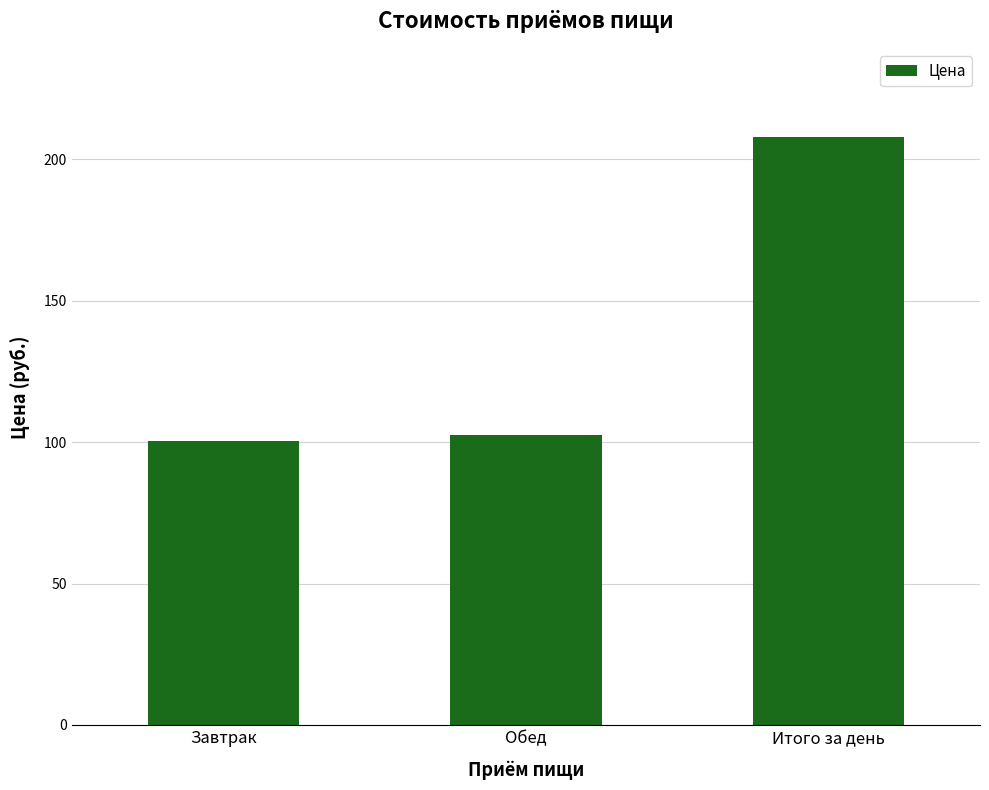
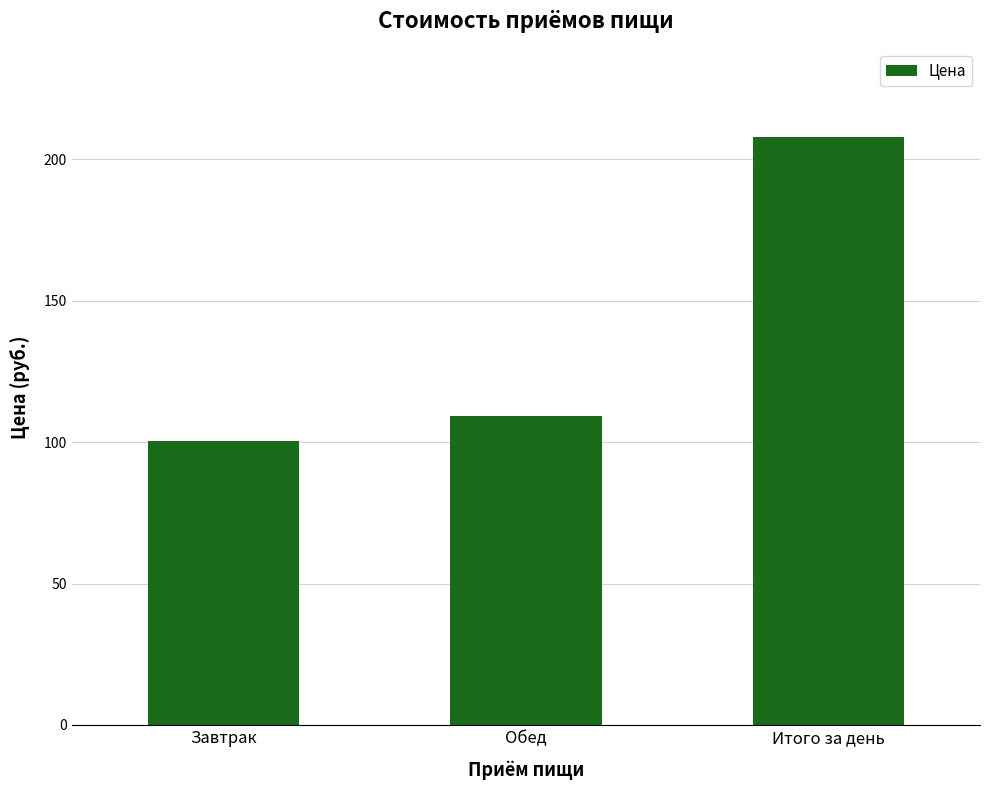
Обед: 103 -> 109
